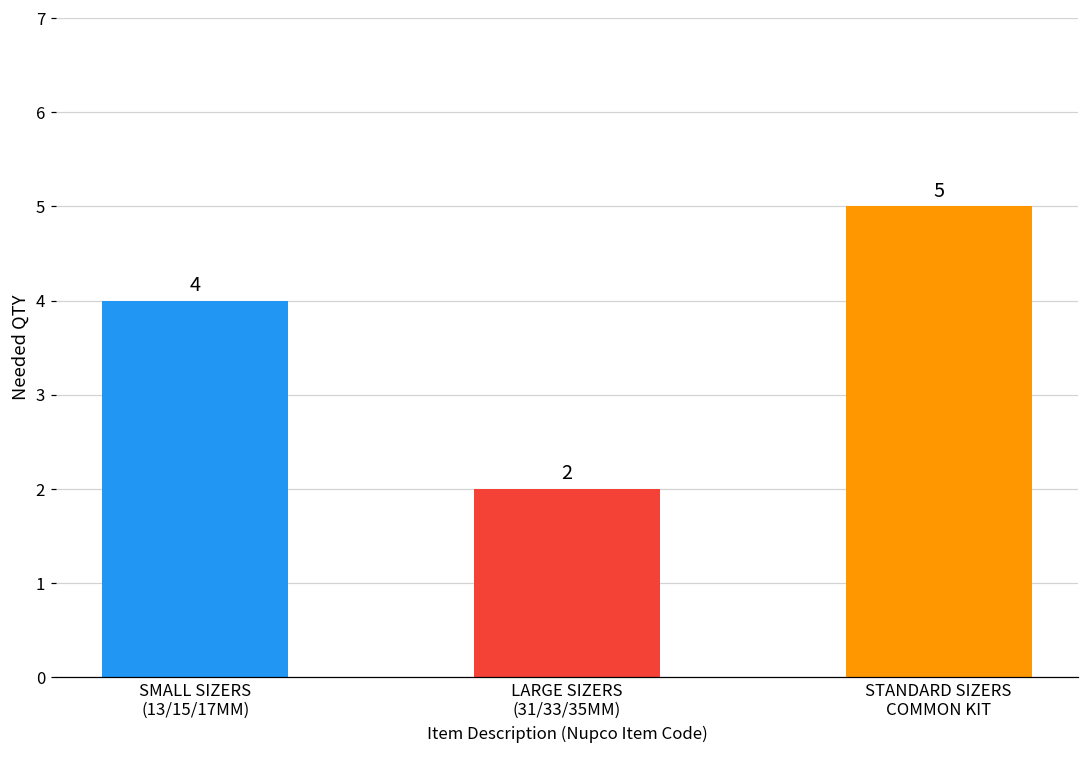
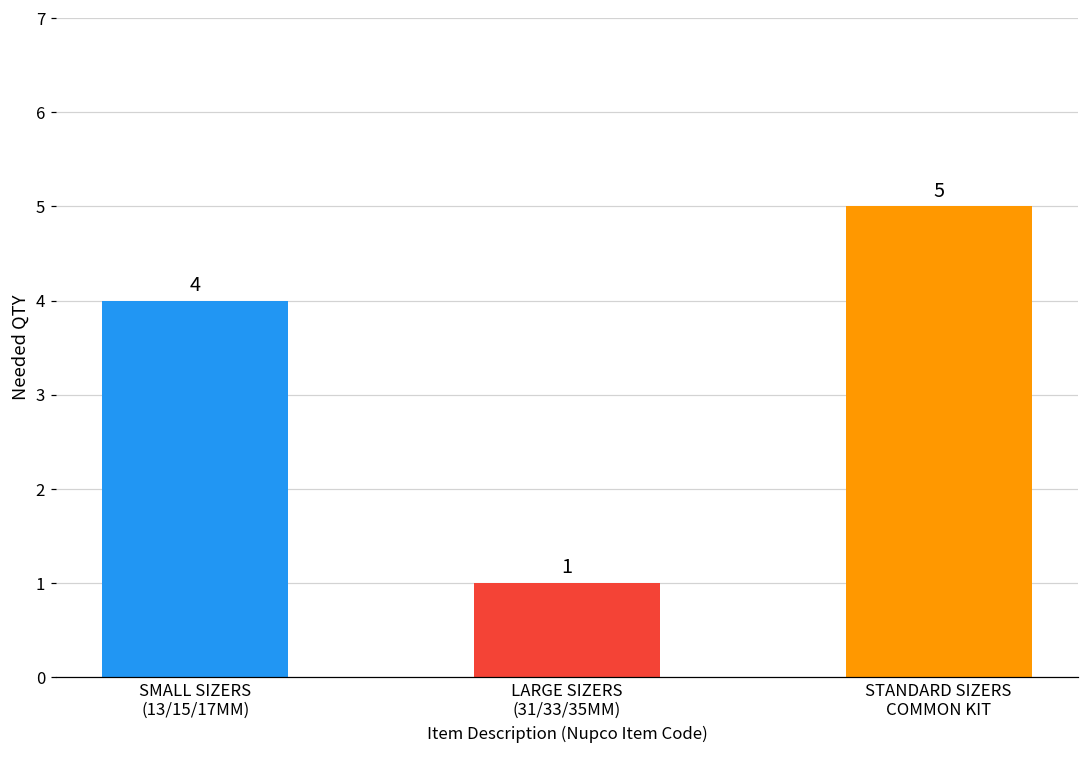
LARGE SIZERS (31/33/35MM): 2 -> 1
